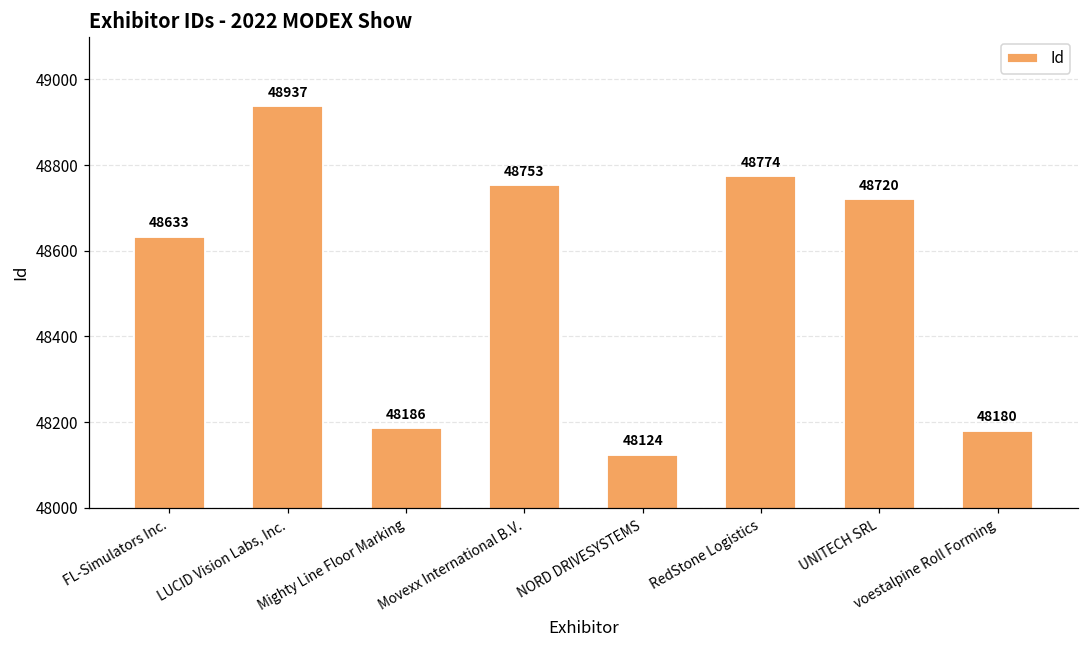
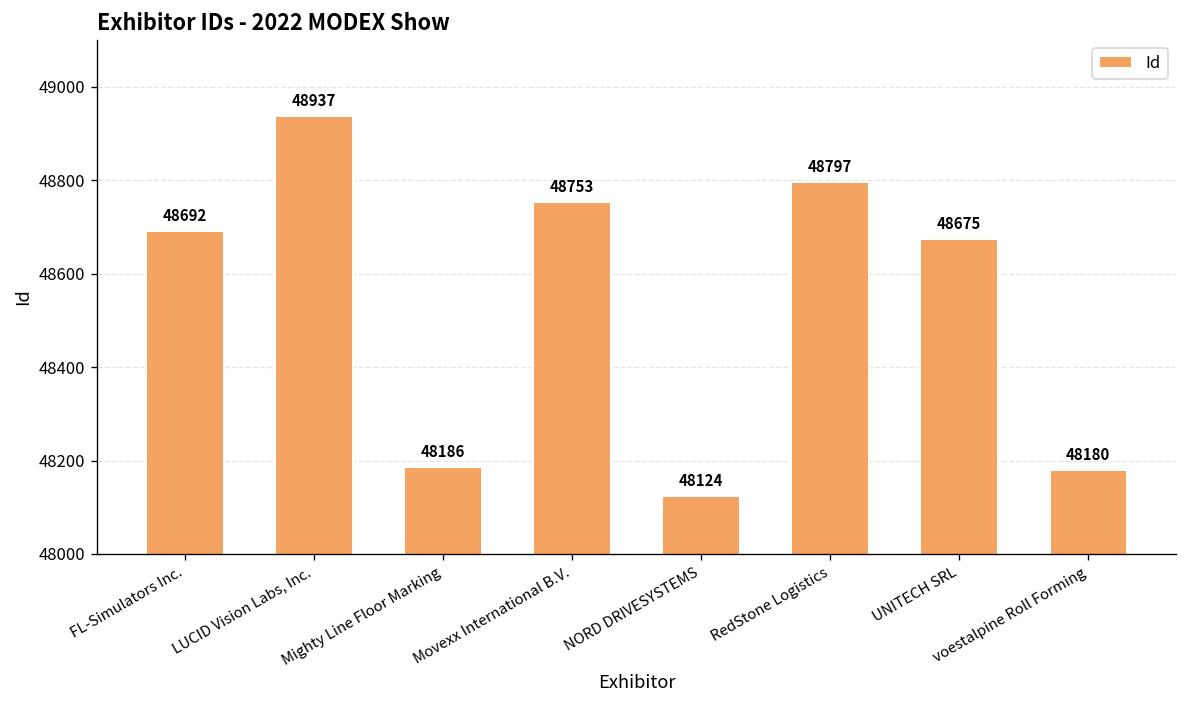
FL-Simulators Inc.: 48633 -> 48692
RedStone Logistics: 48774 -> 48797
UNITECH SRL: 48720 -> 48675
